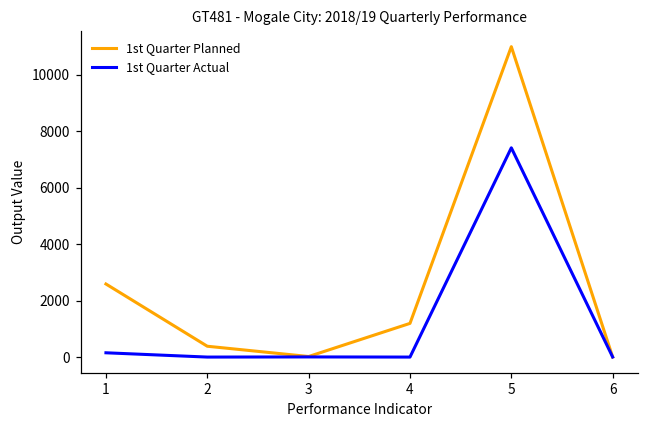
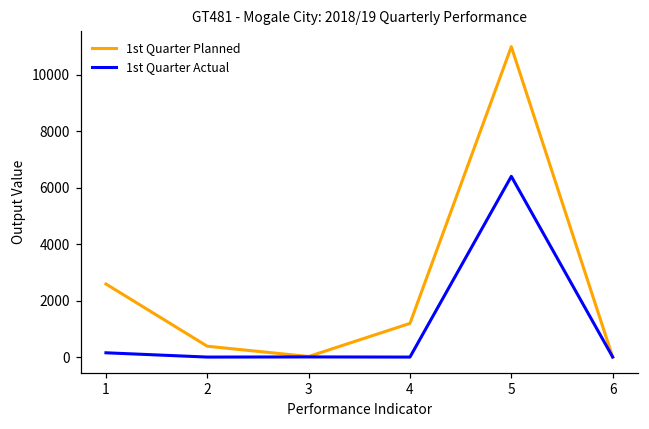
1st Quarter Actual, 5: 7400 -> 6400
